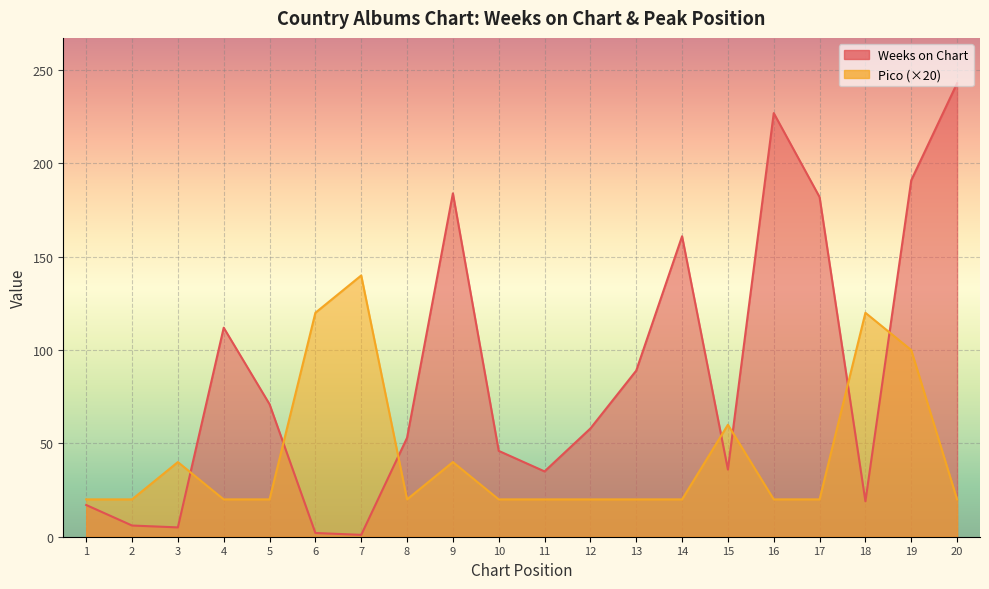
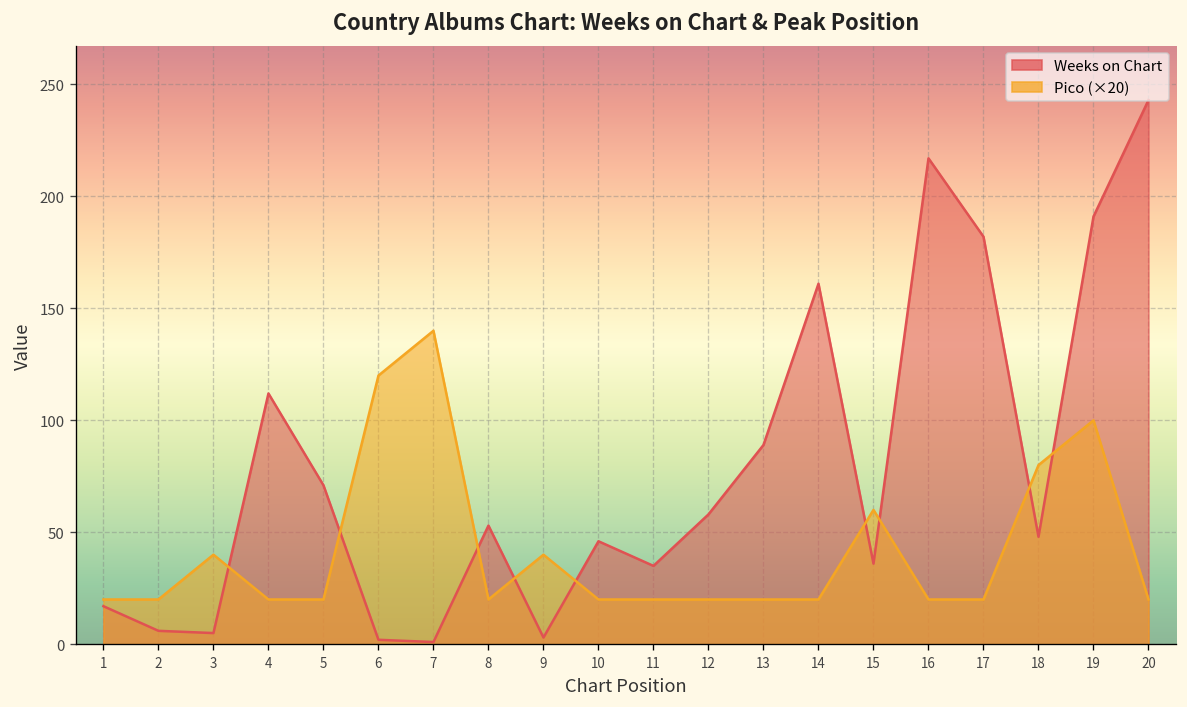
Weeks on Chart, 9: 184 -> 3
Weeks on Chart, 16: 227 -> 217
Weeks on Chart, 18: 19 -> 48
Pico (×20), 18: 120 -> 80
